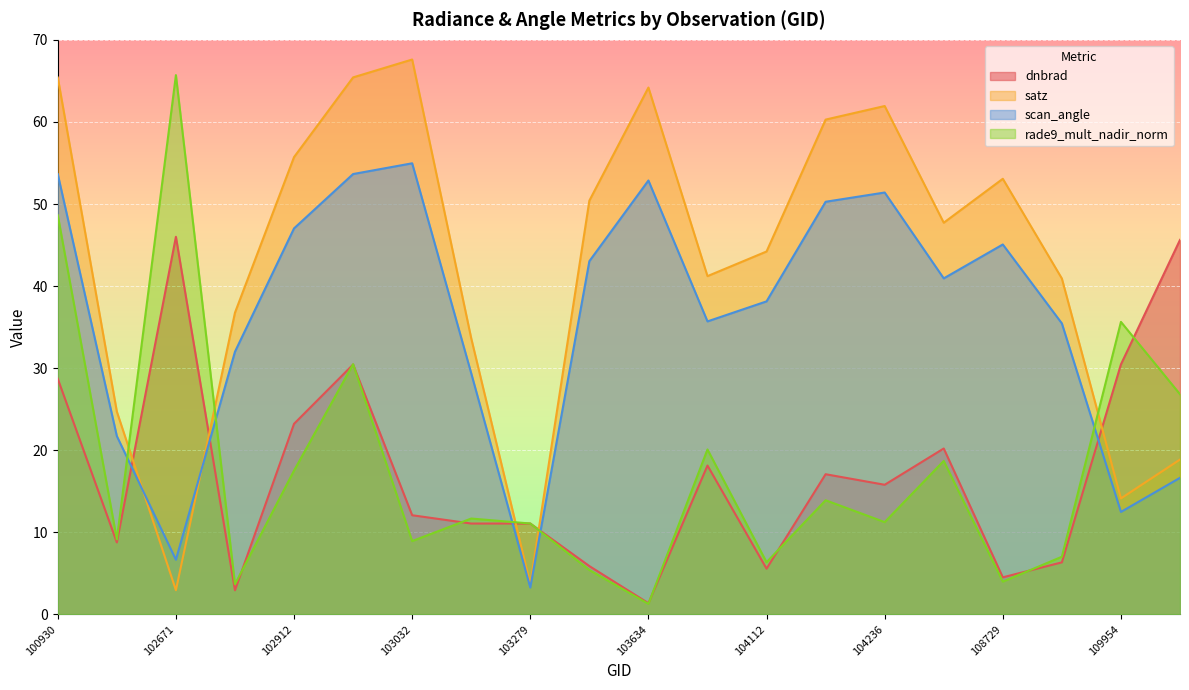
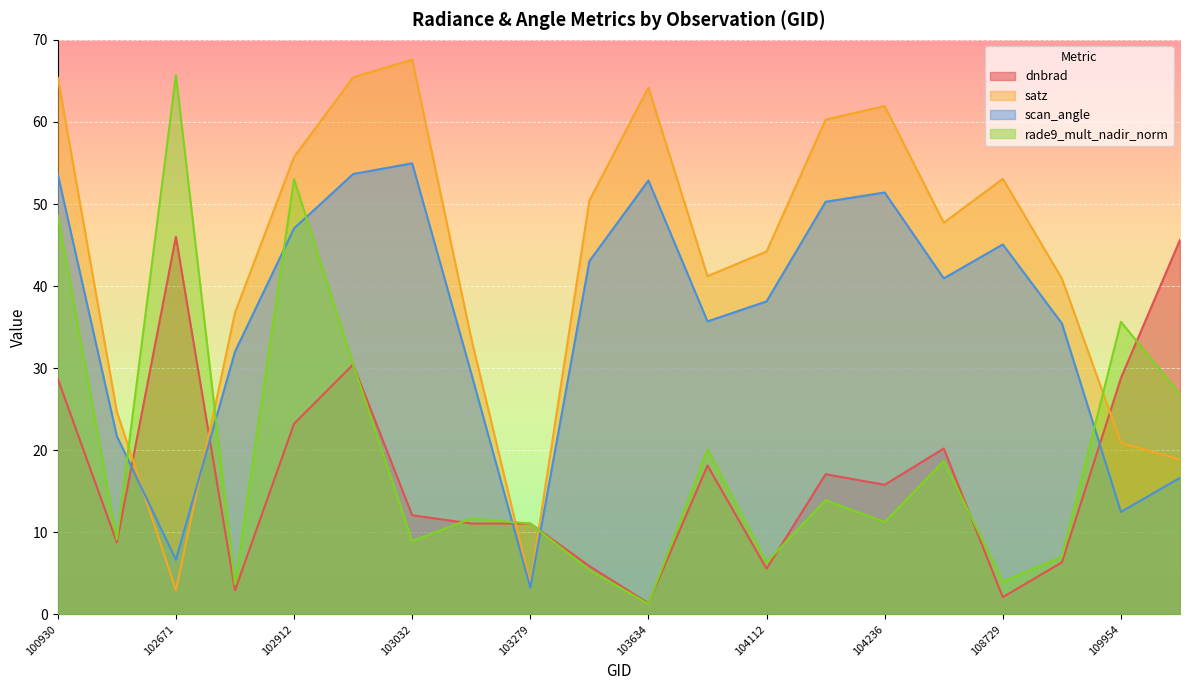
rade9_mult_nadir_norm, 102912: 18 -> 53
dnbrad, 108729: 5 -> 2
dnbrad, 109954: 30 -> 29
satz, 109954: 14 -> 21
